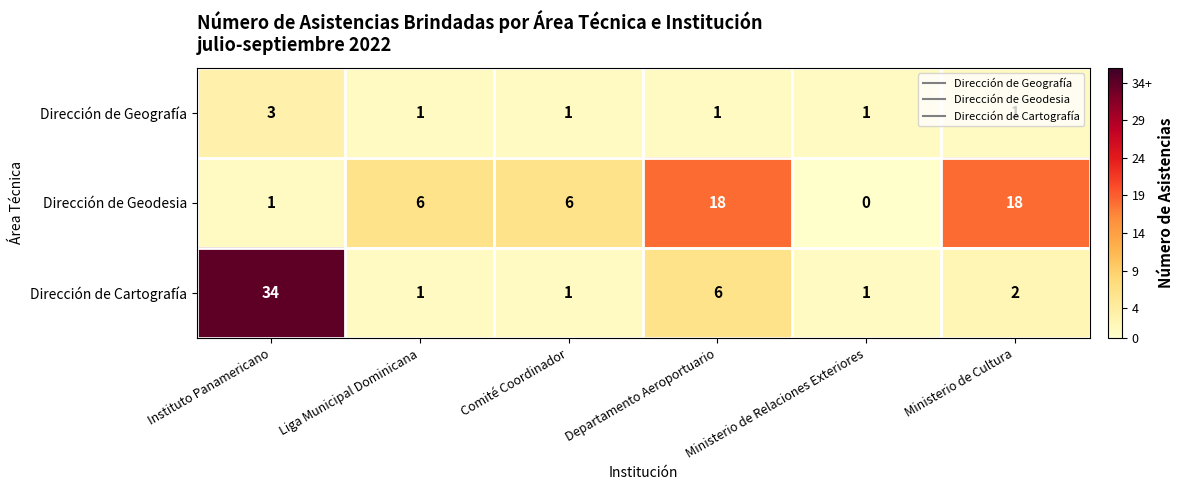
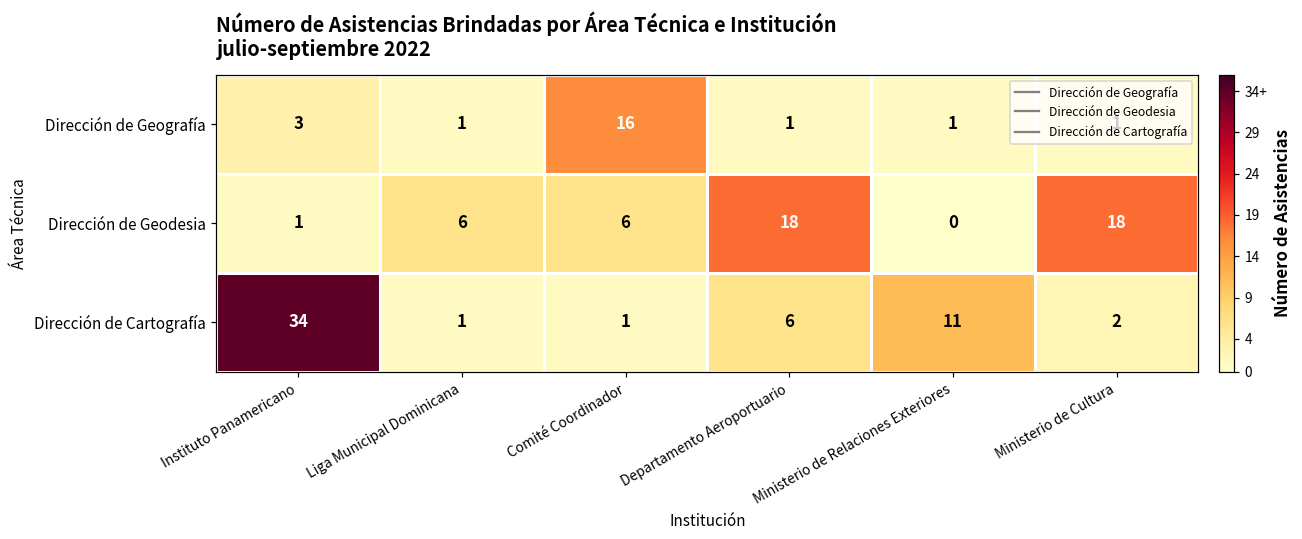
Dirección de Geografía, Comité Coordinador: 1 -> 16
Dirección de Cartografía, Ministerio de Relaciones Exteriores: 1 -> 11
